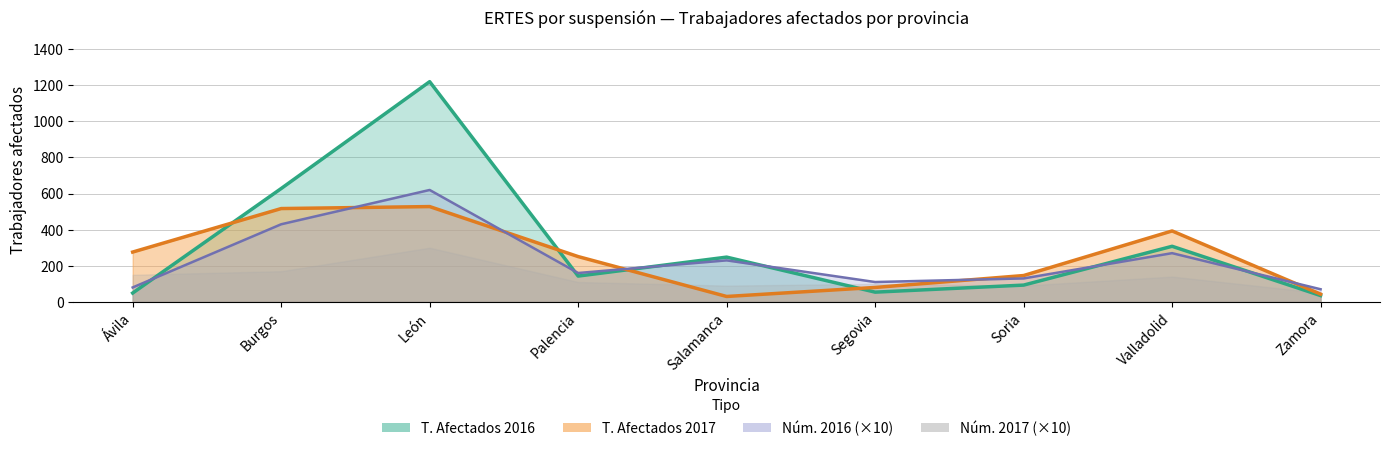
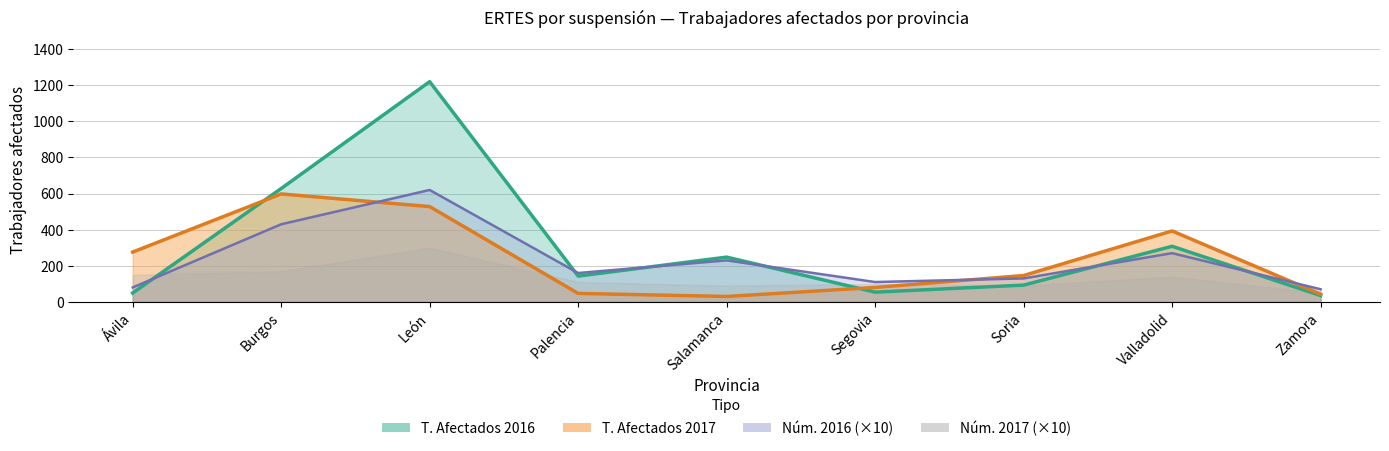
T. Afectados 2017, Burgos: 520 -> 600
T. Afectados 2017, Palencia: 250 -> 50
